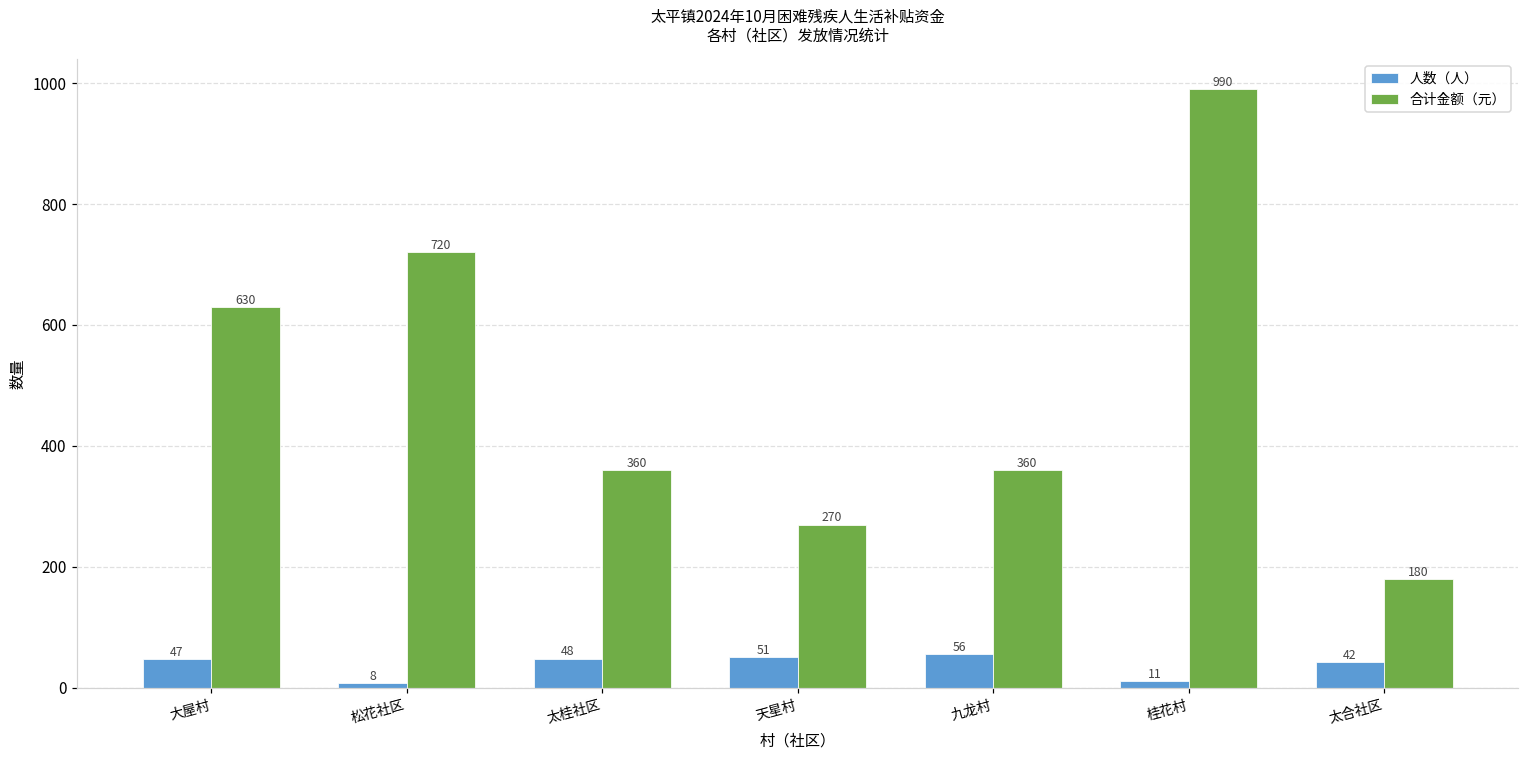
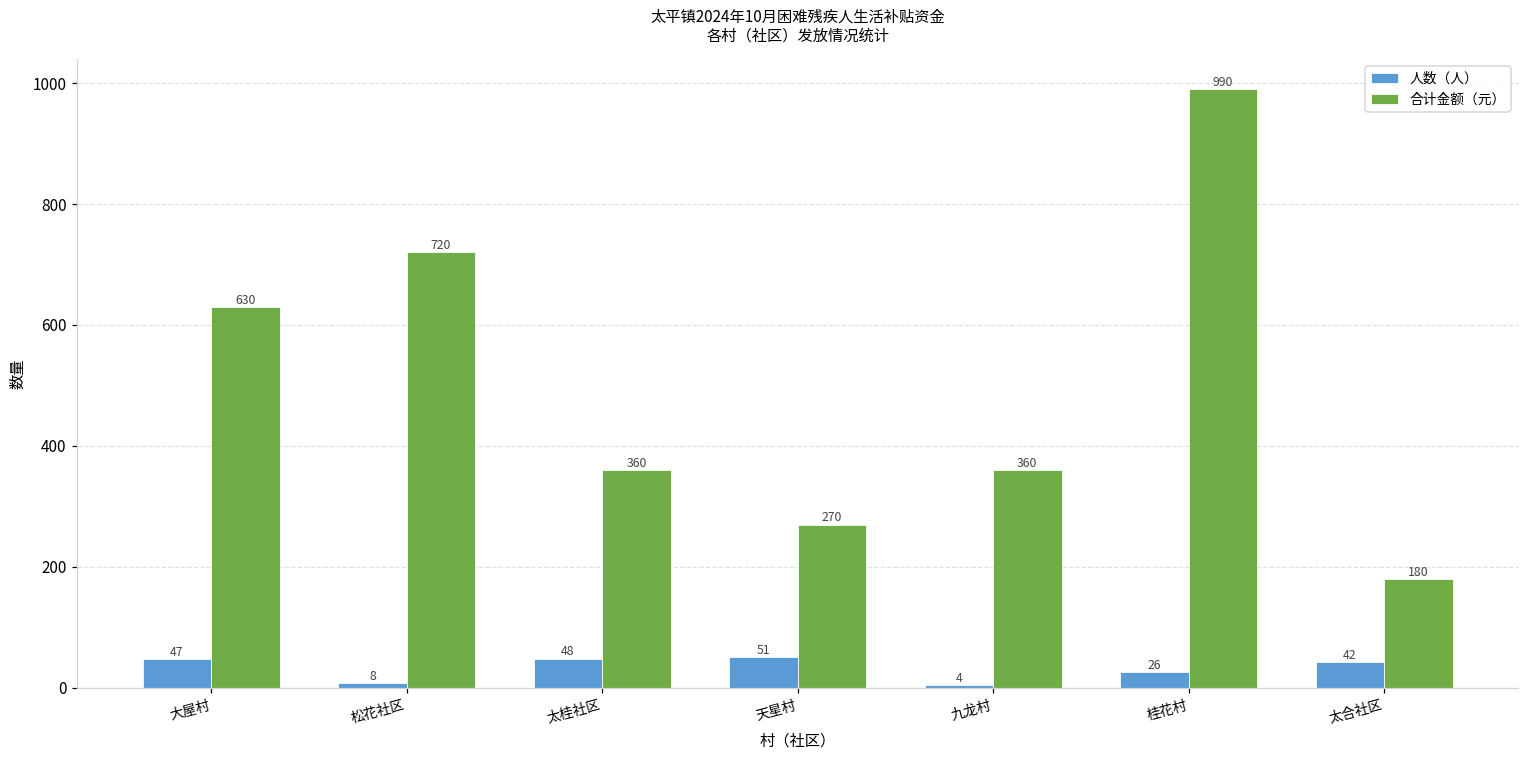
人数（人）, 九龙村: 56 -> 4
人数（人）, 桂花村: 11 -> 26
